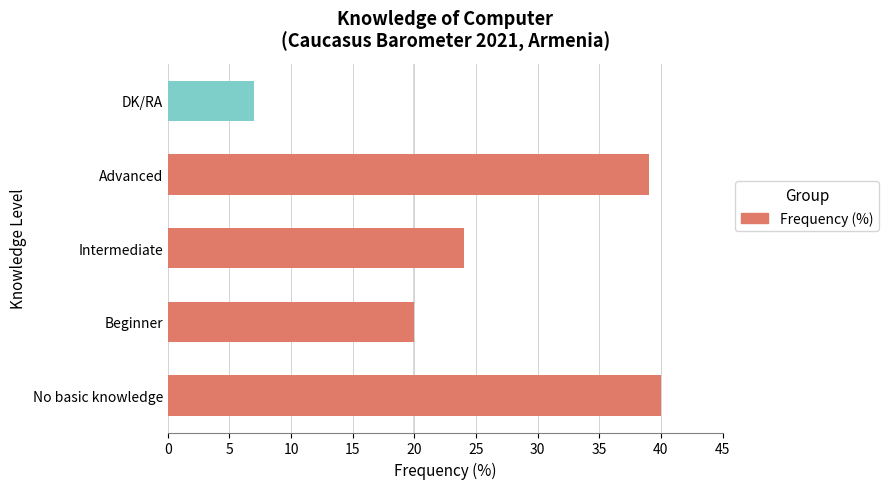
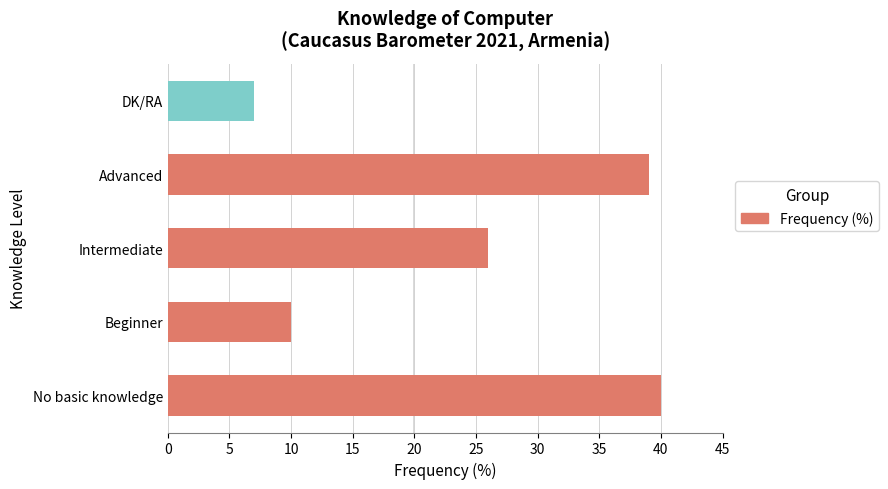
Intermediate: 24 -> 26
Beginner: 20 -> 10
